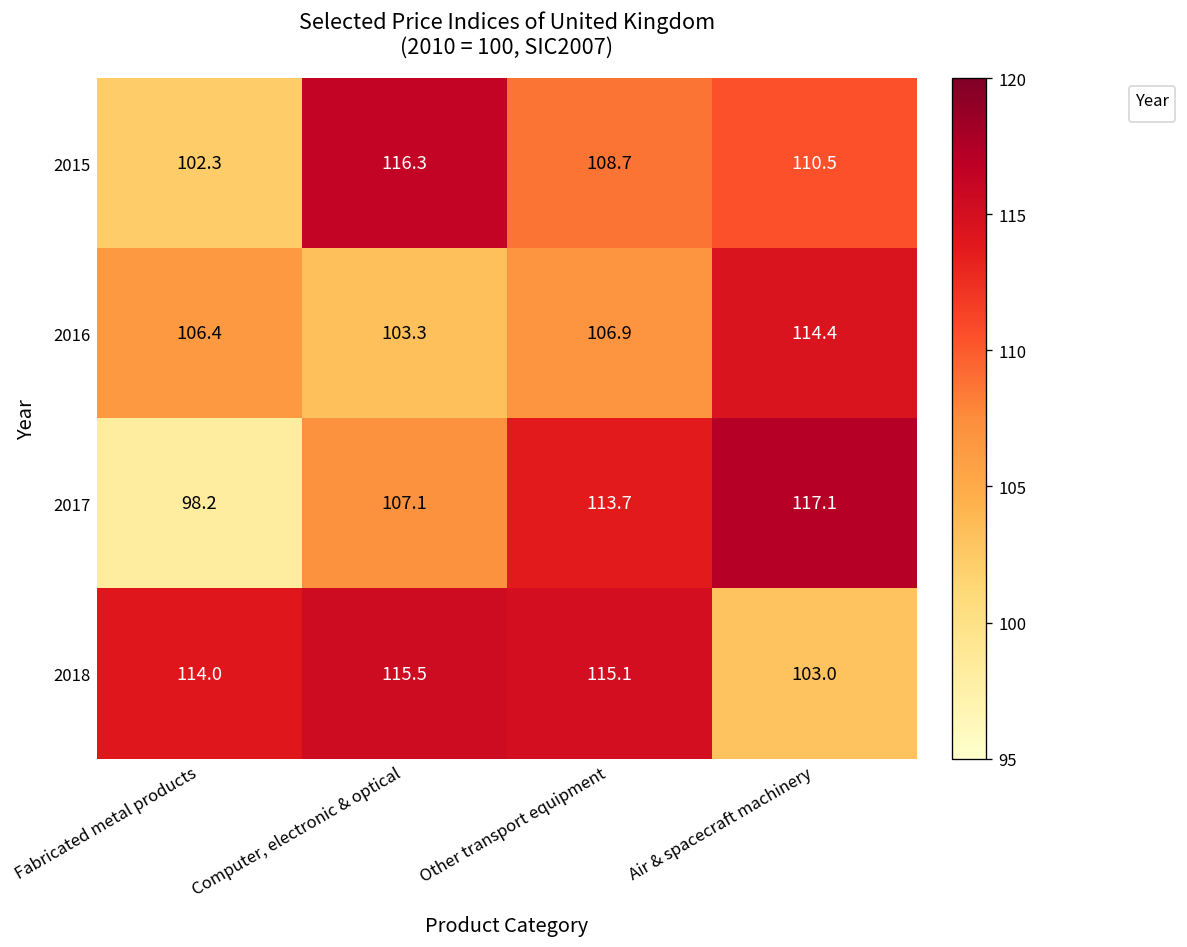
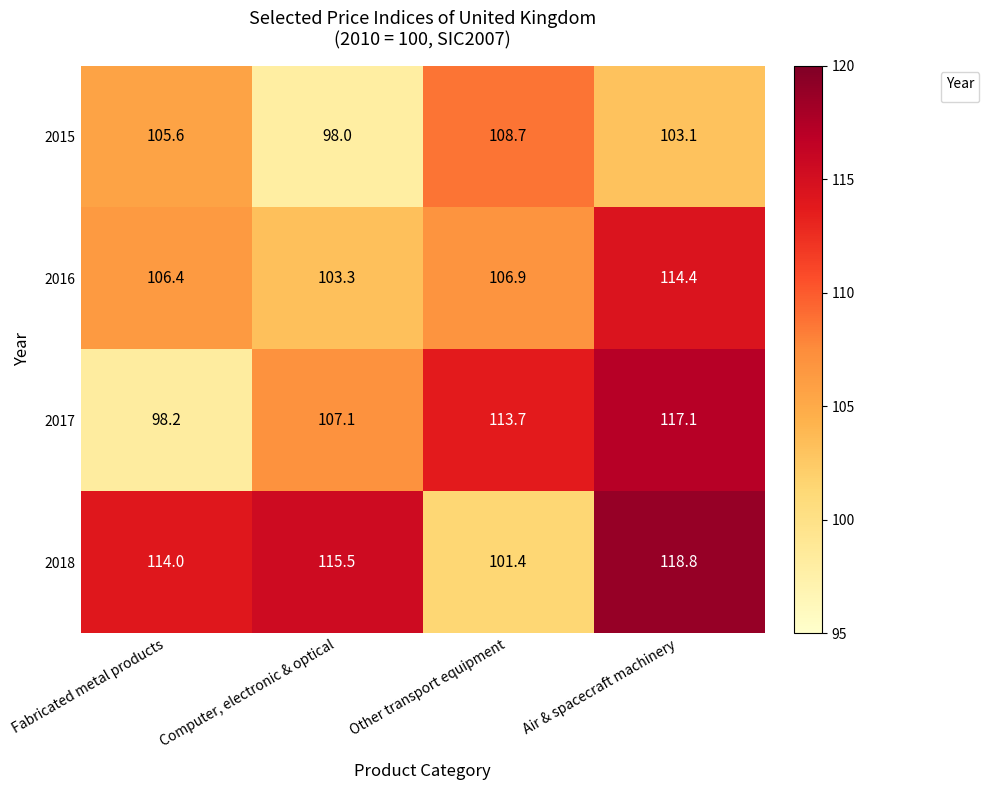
2015, Fabricated metal products: 102.3 -> 105.6
2015, Computer, electronic & optical: 116.3 -> 98.0
2015, Air & spacecraft machinery: 110.5 -> 103.1
2018, Other transport equipment: 115.1 -> 101.4
2018, Air & spacecraft machinery: 103.0 -> 118.8
